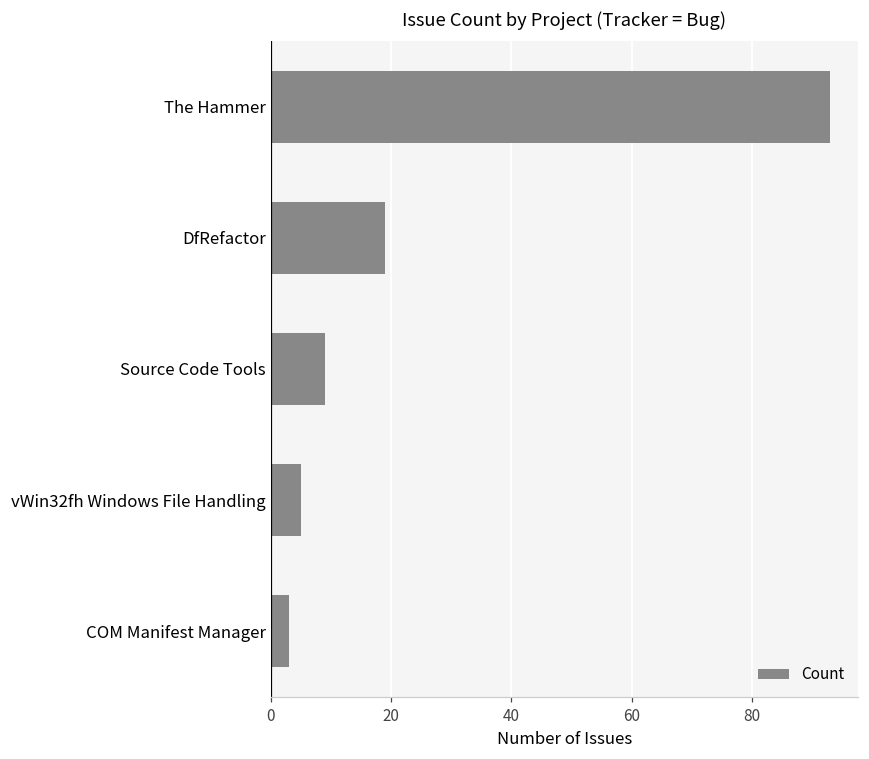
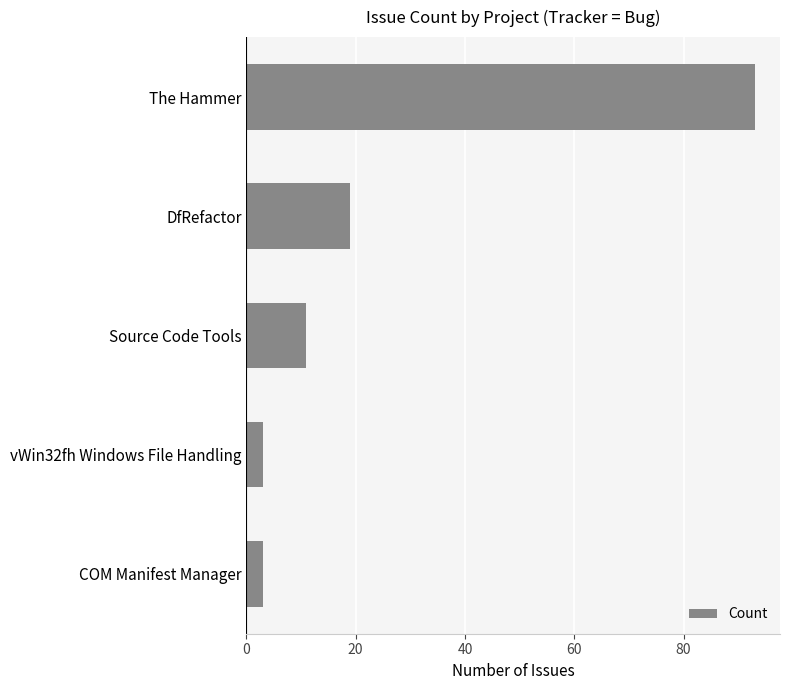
Source Code Tools: 9 -> 11
vWin32fh Windows File Handling: 5 -> 3
